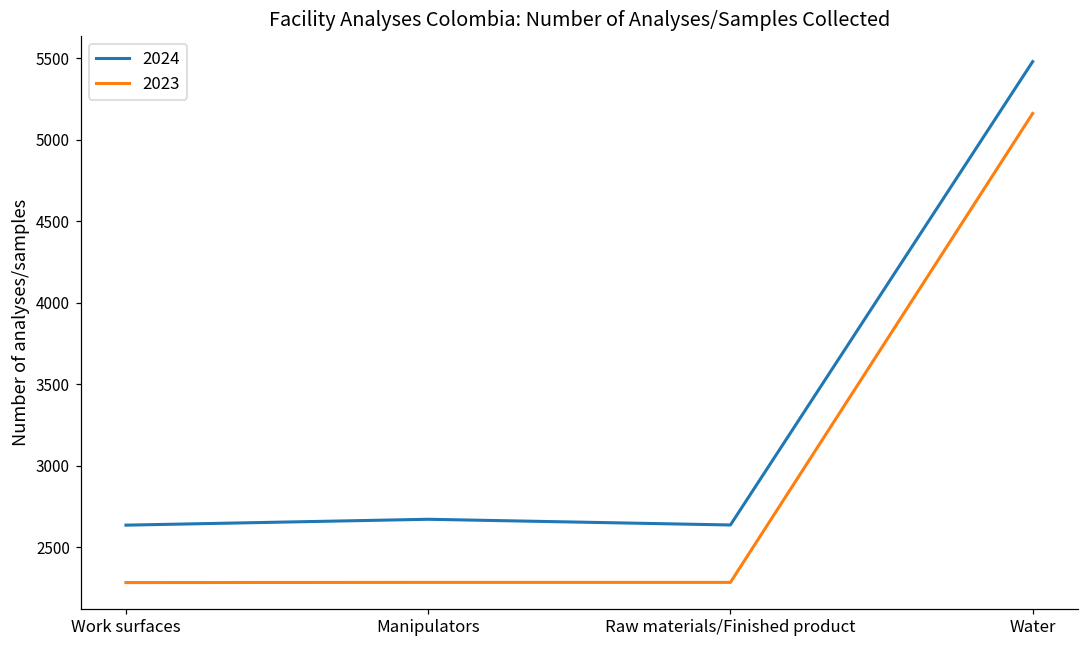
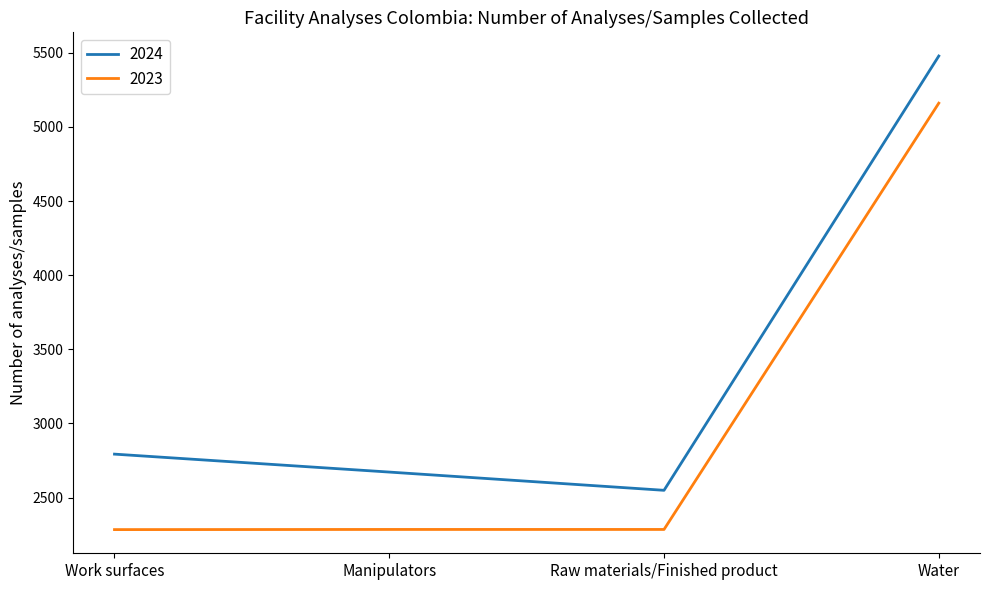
2024, Work surfaces: 2640 -> 2790
2024, Raw materials/Finished product: 2640 -> 2550
